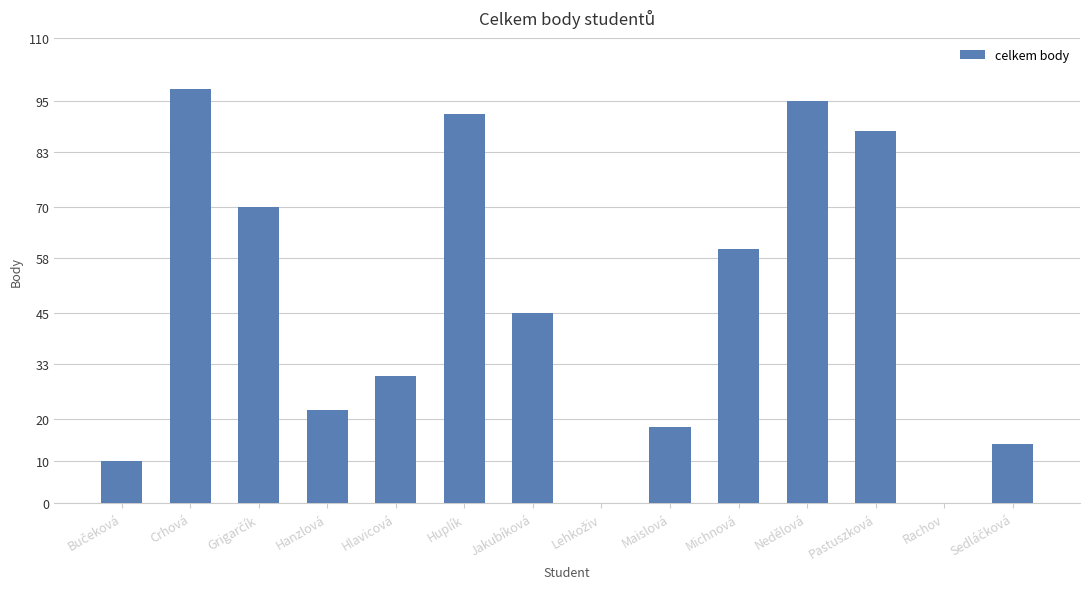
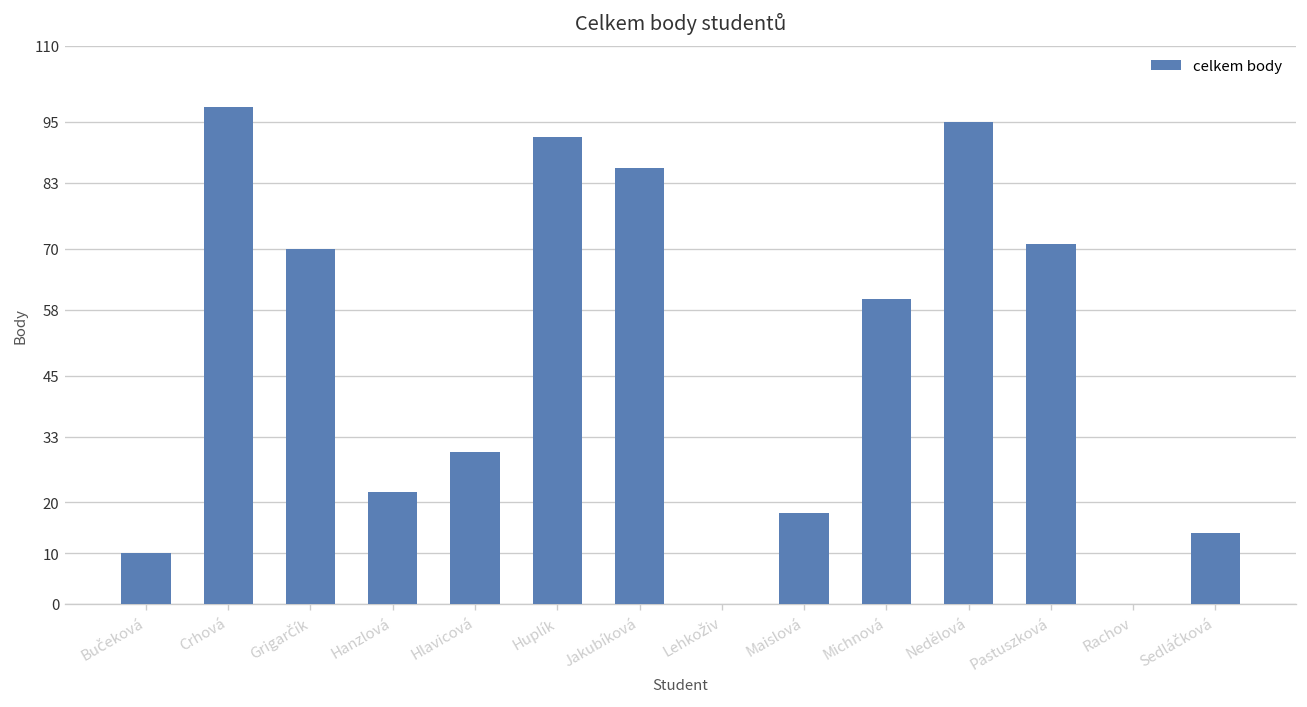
Jakubíková: 45 -> 86
Pastuszková: 88 -> 71
